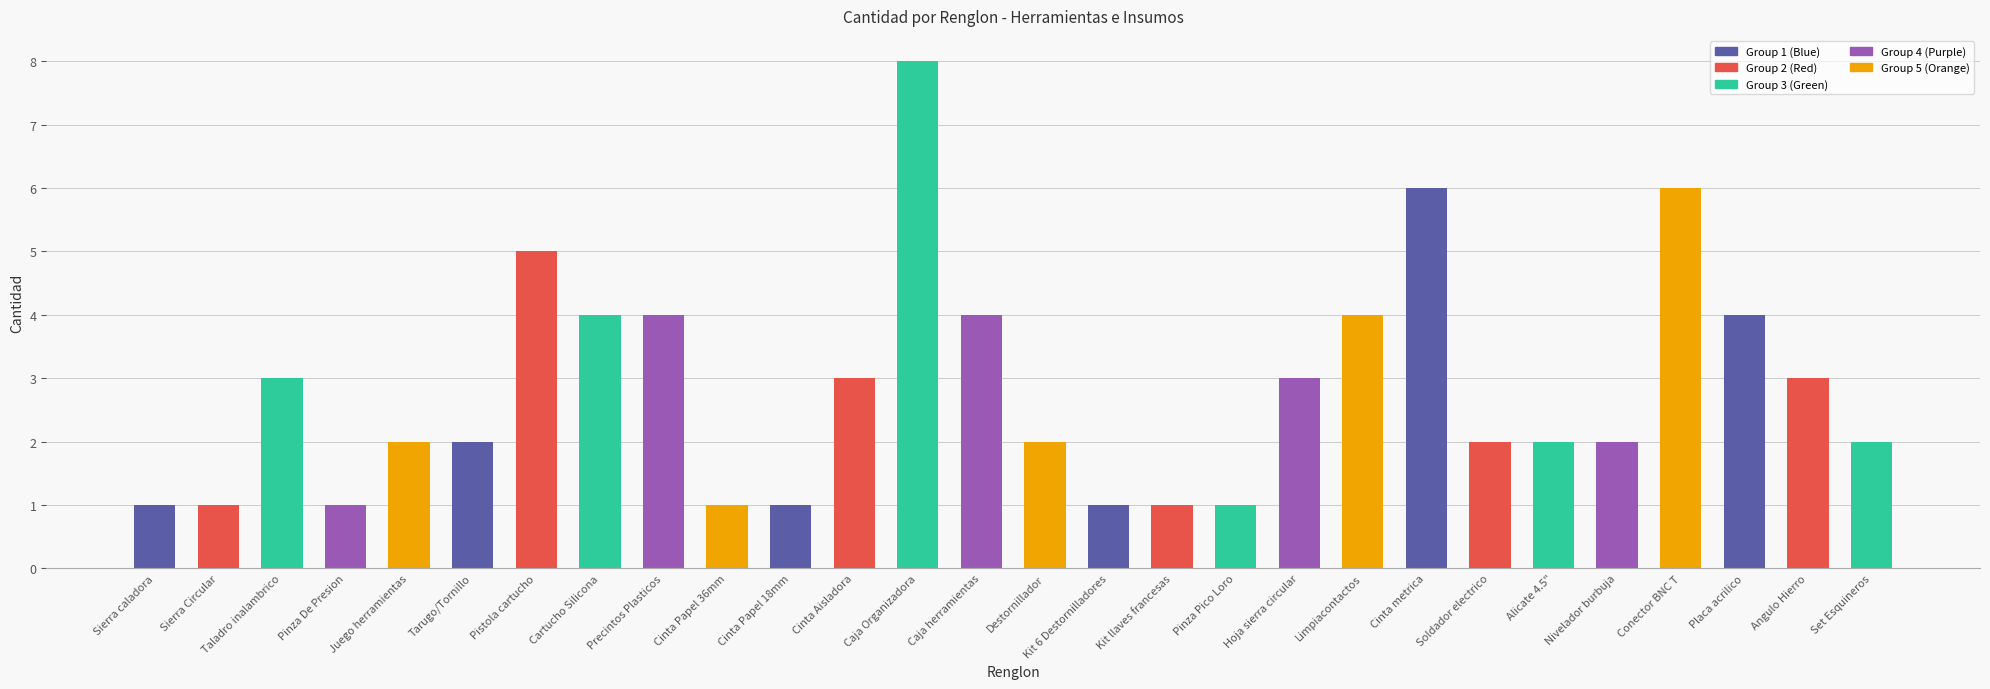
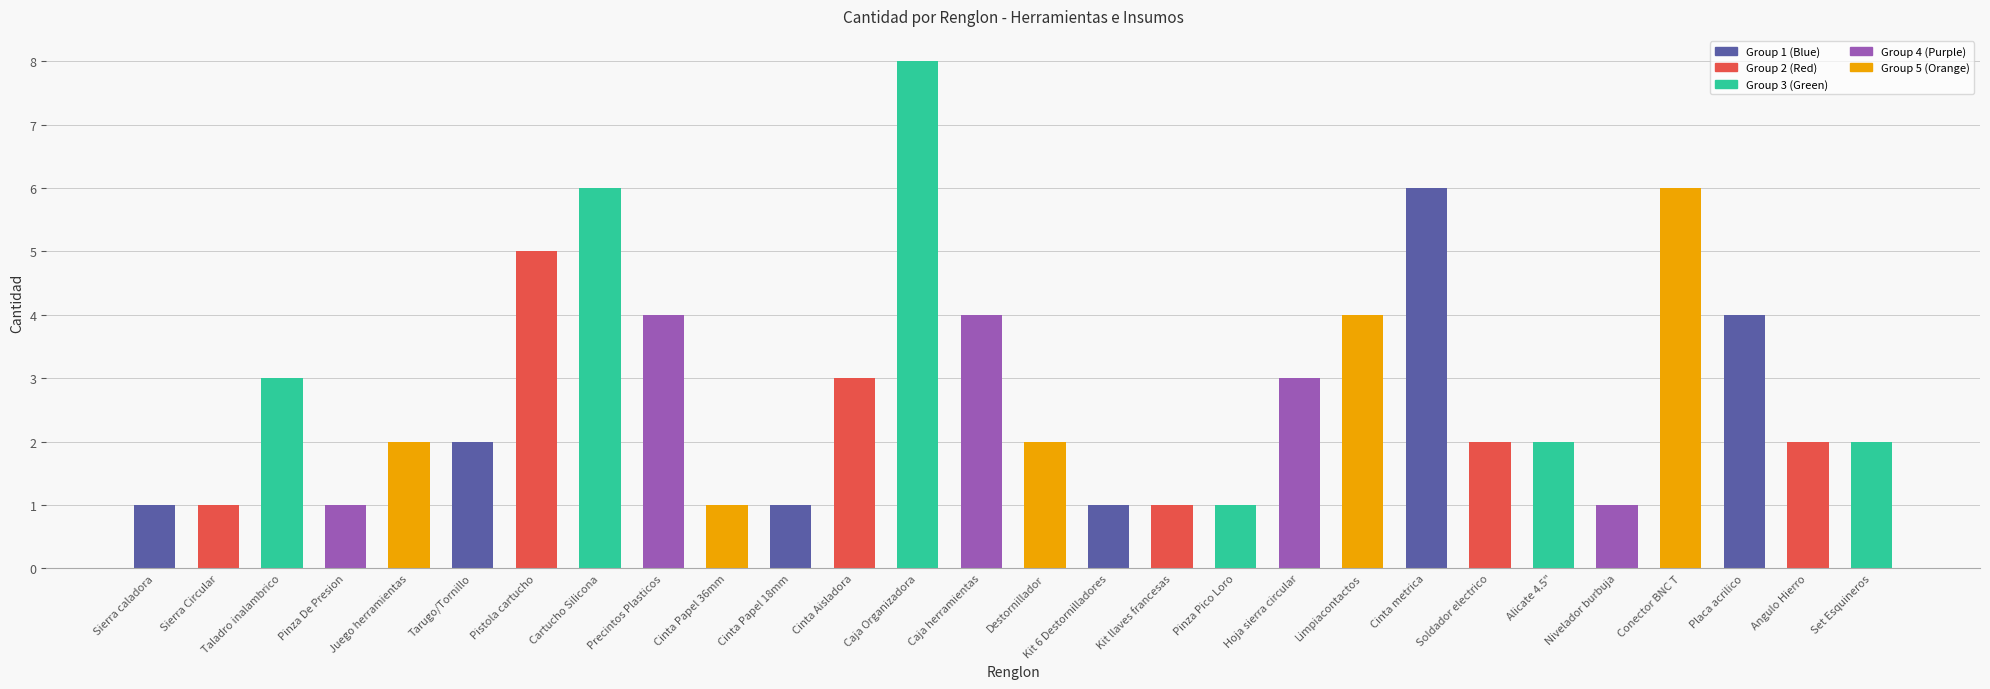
Cartucho Silicona: 4 -> 6
Nivelador burbuja: 2 -> 1
Angulo Hierro: 3 -> 2
